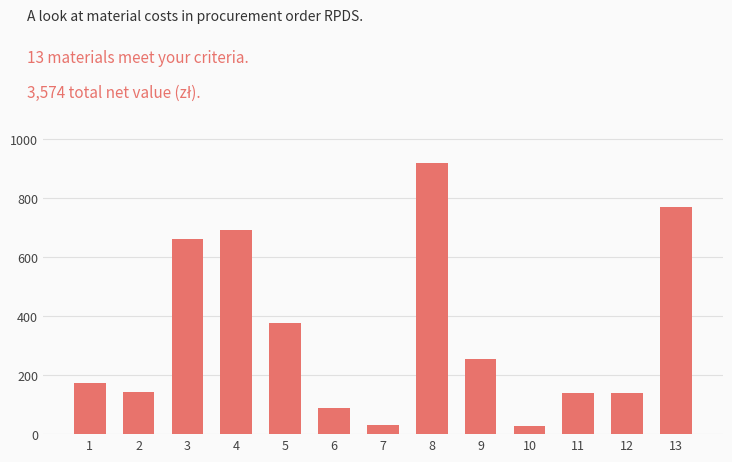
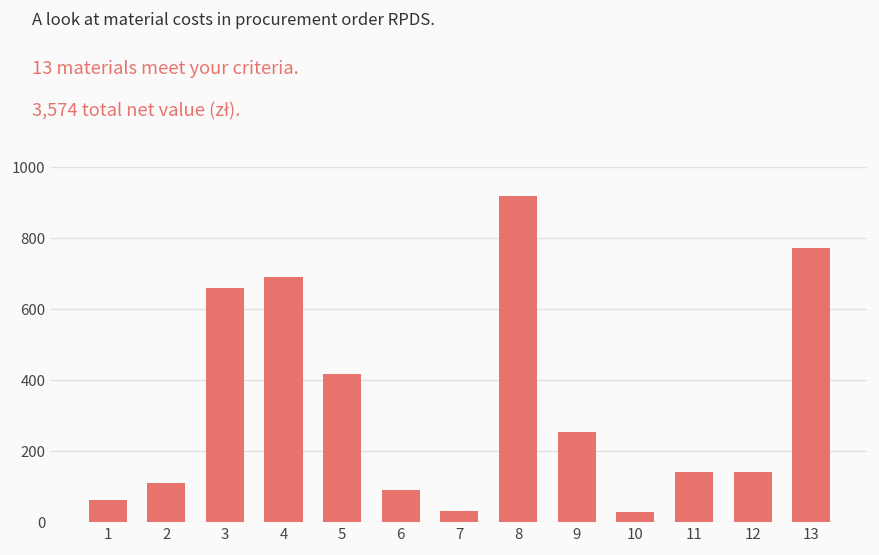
1: 170 -> 60
2: 140 -> 110
5: 380 -> 420
